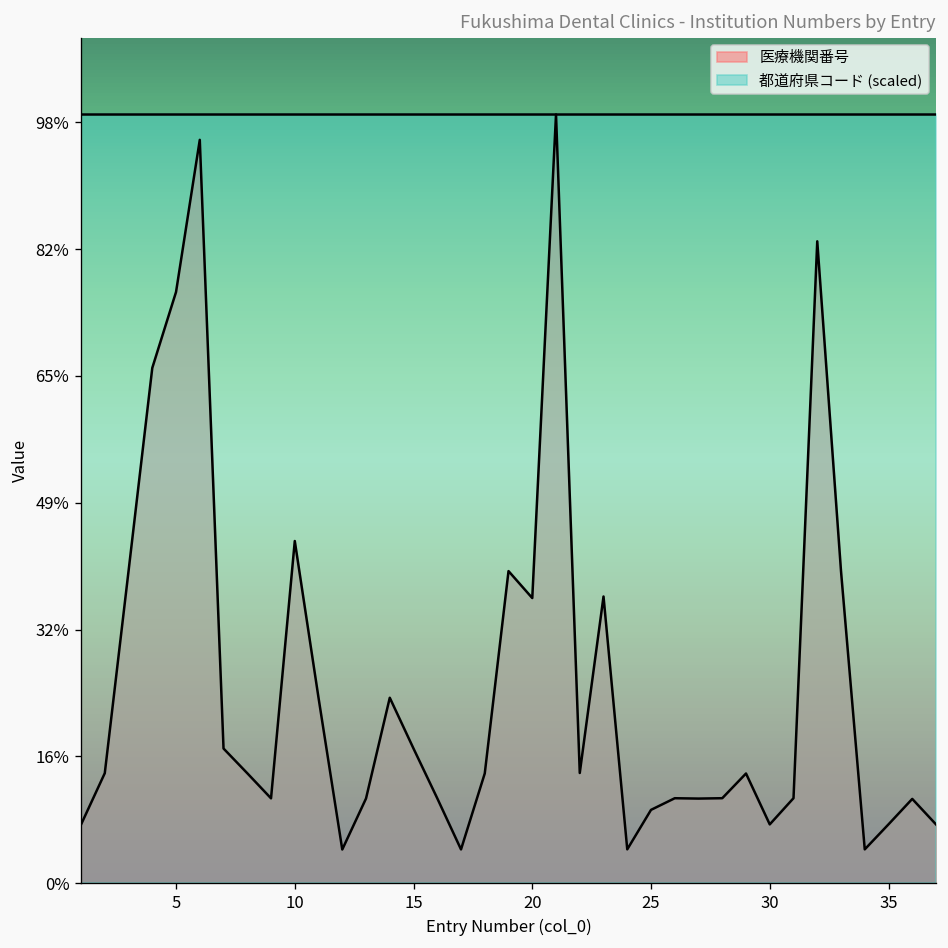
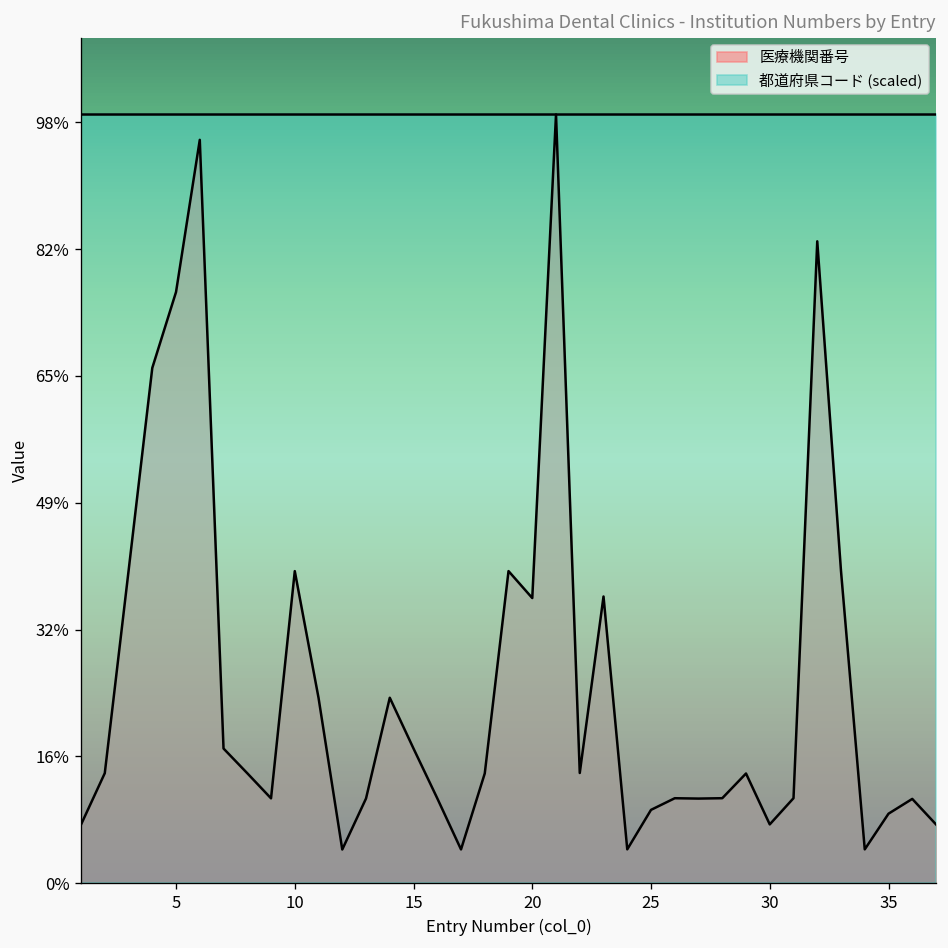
医療機関番号, 10: 44% -> 40%
医療機関番号, 35: 8% -> 9%
